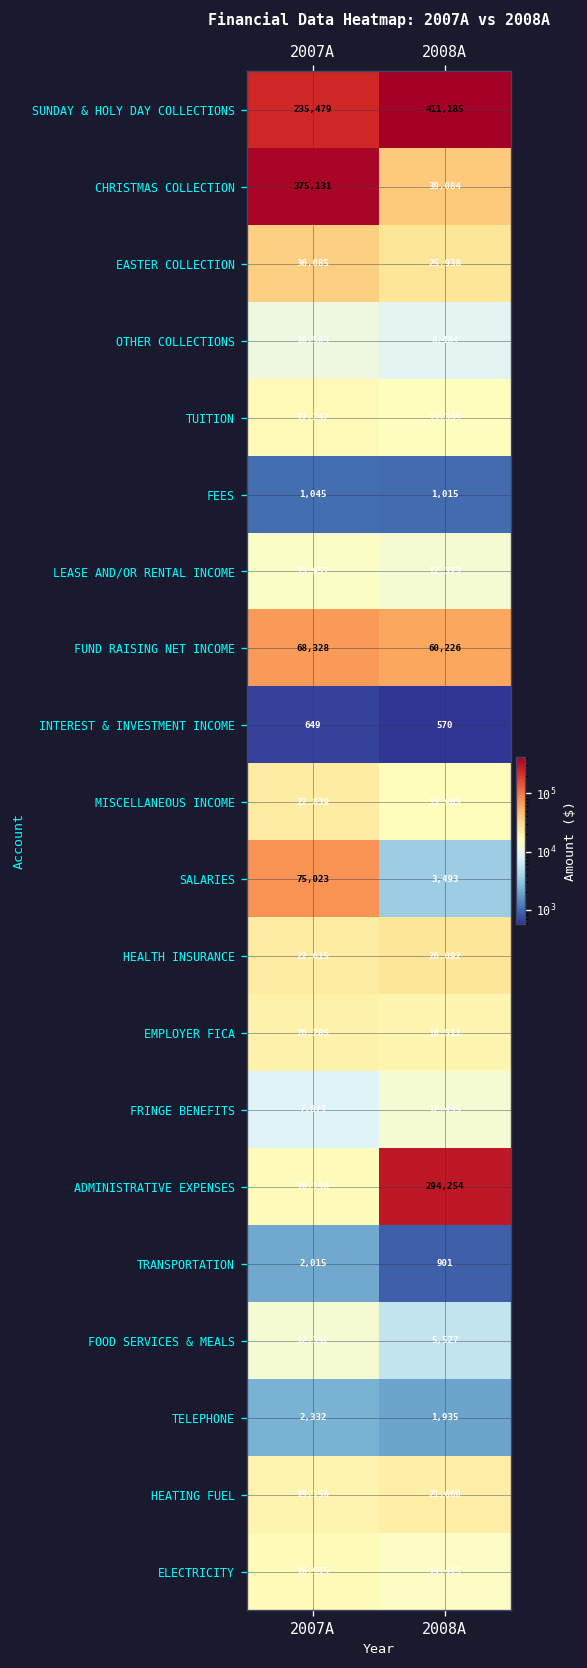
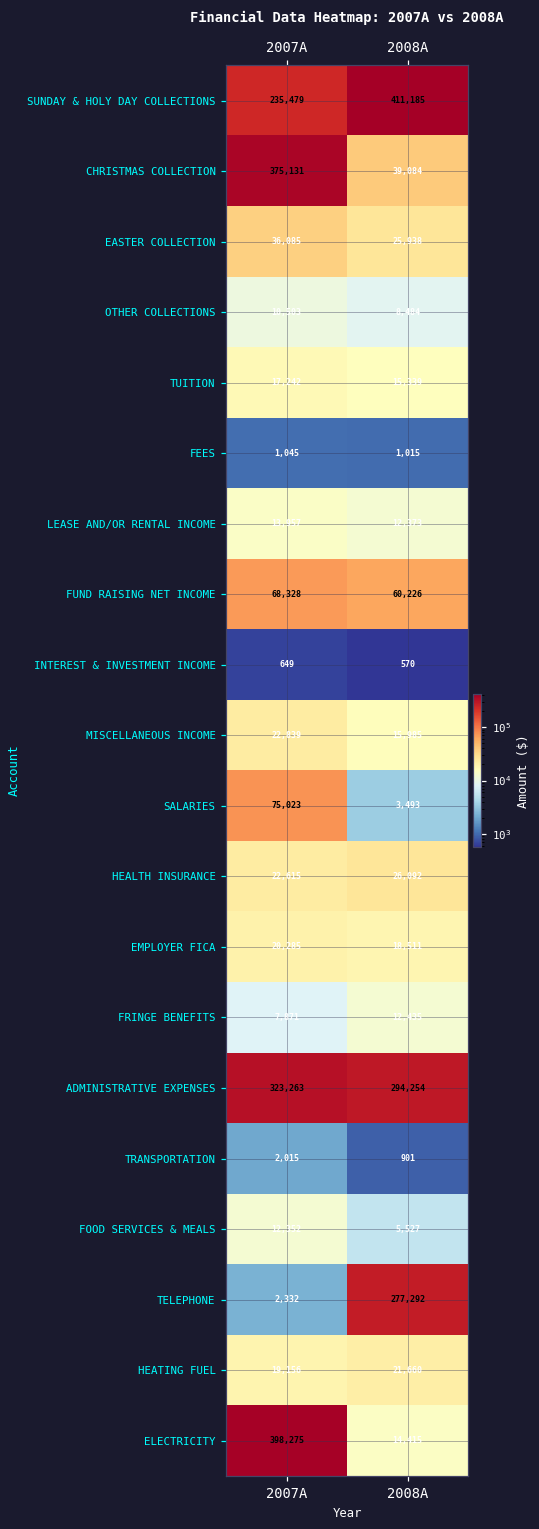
ADMINISTRATIVE EXPENSES, 2007A: 16,198 -> 323,263
TELEPHONE, 2008A: 1,935 -> 277,292
ELECTRICITY, 2007A: 16,915 -> 398,275
